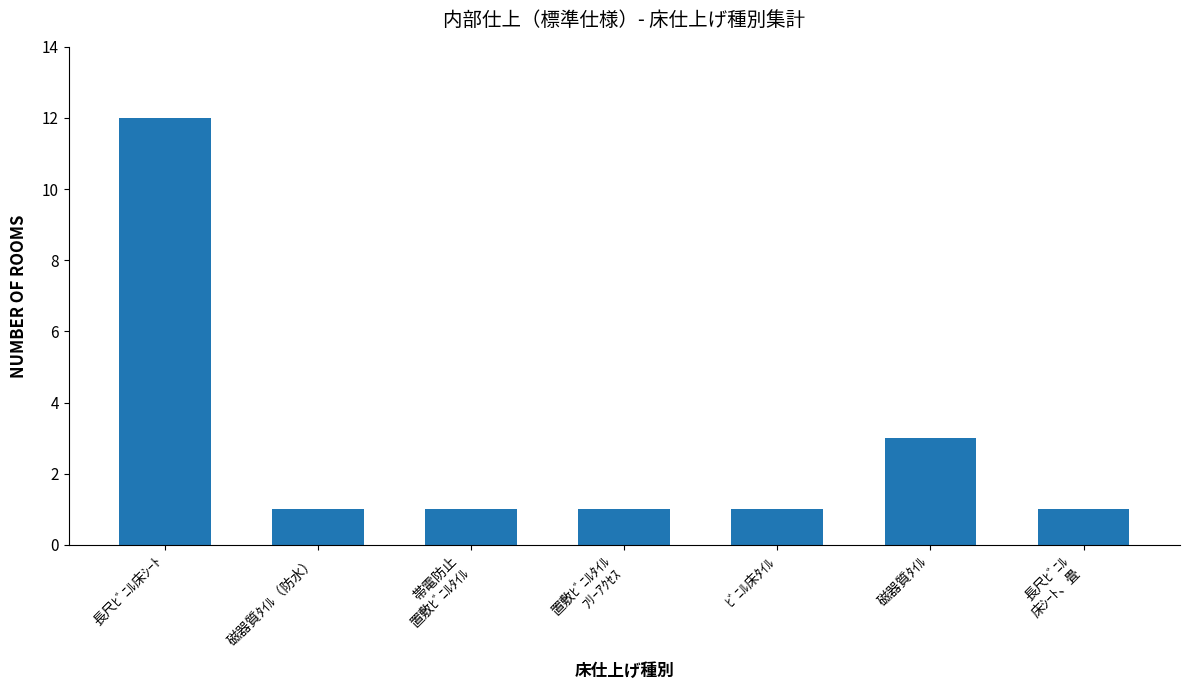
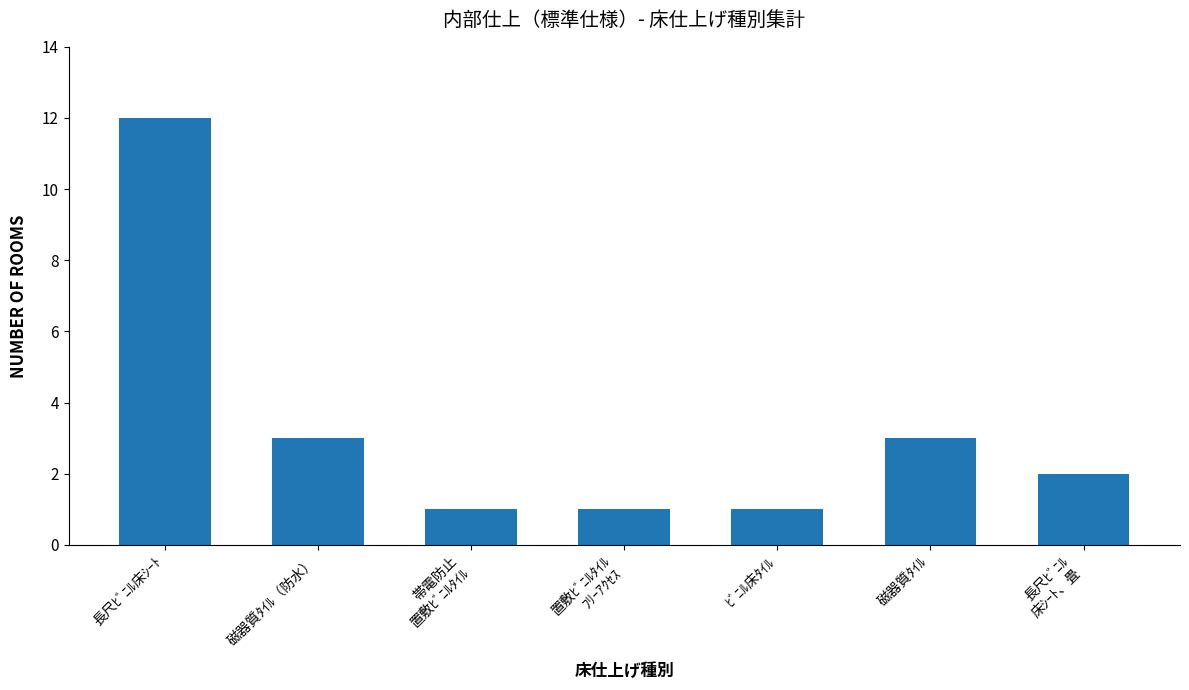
磁器質ﾀｲﾙ（防水）: 1 -> 3
長尺ﾋﾞﾆﾙ 床ｼｰﾄ、畳: 1 -> 2
